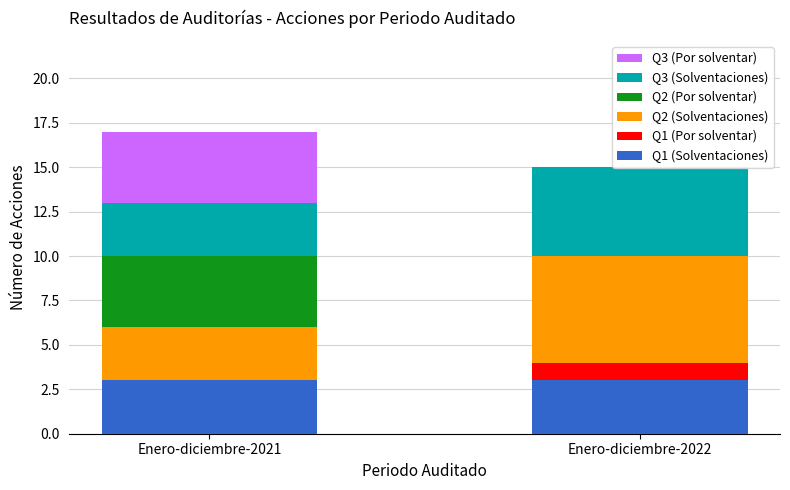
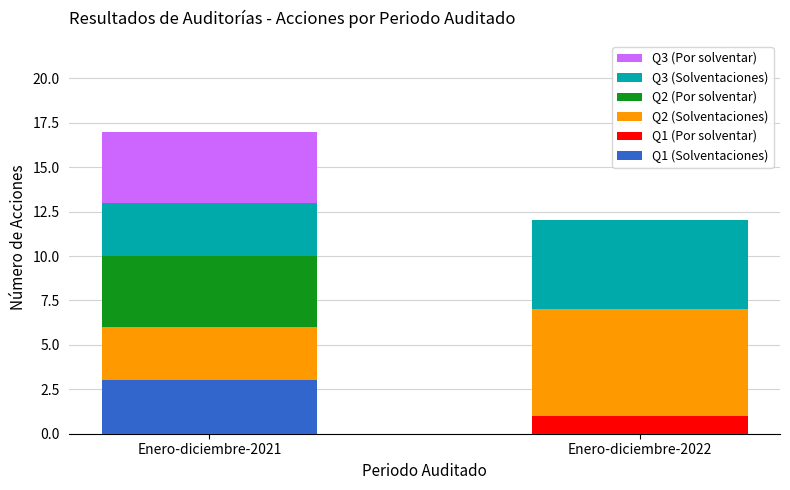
Q1 (Solventaciones), Enero-diciembre-2022: 3 -> 0
